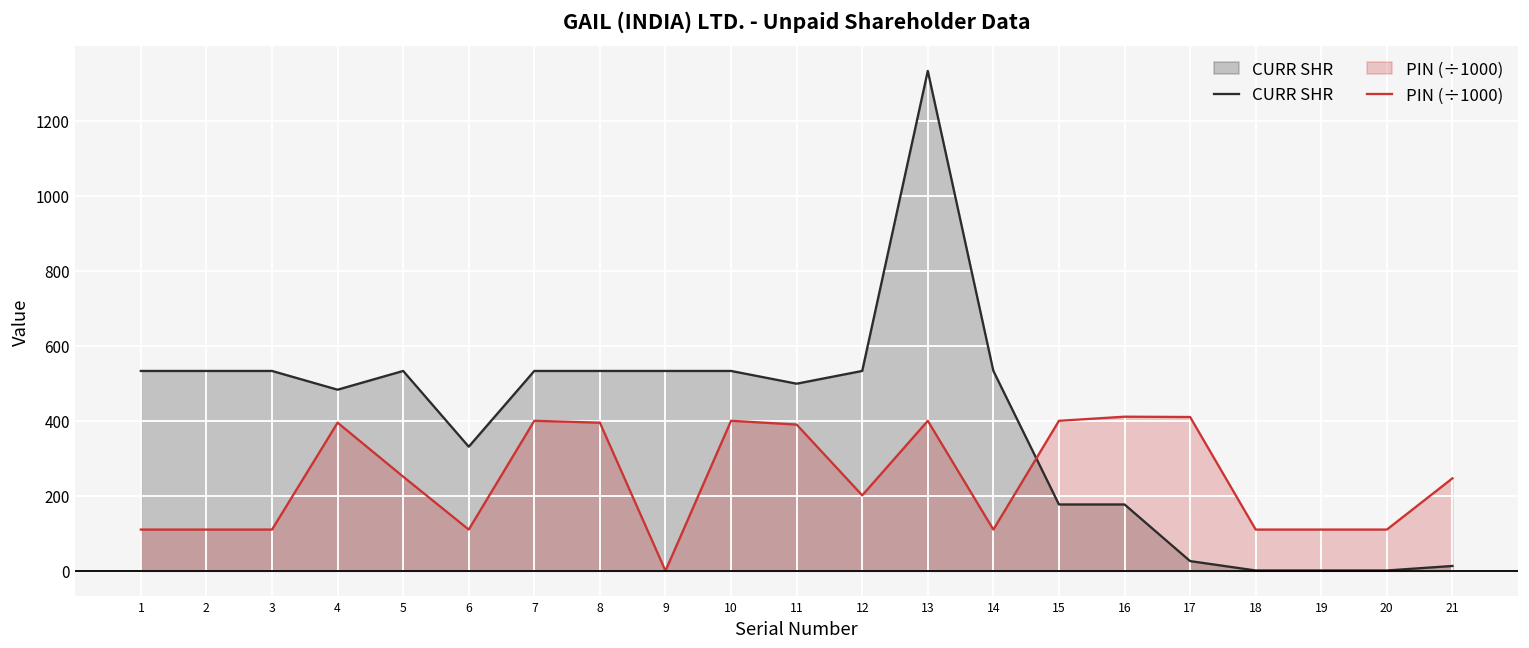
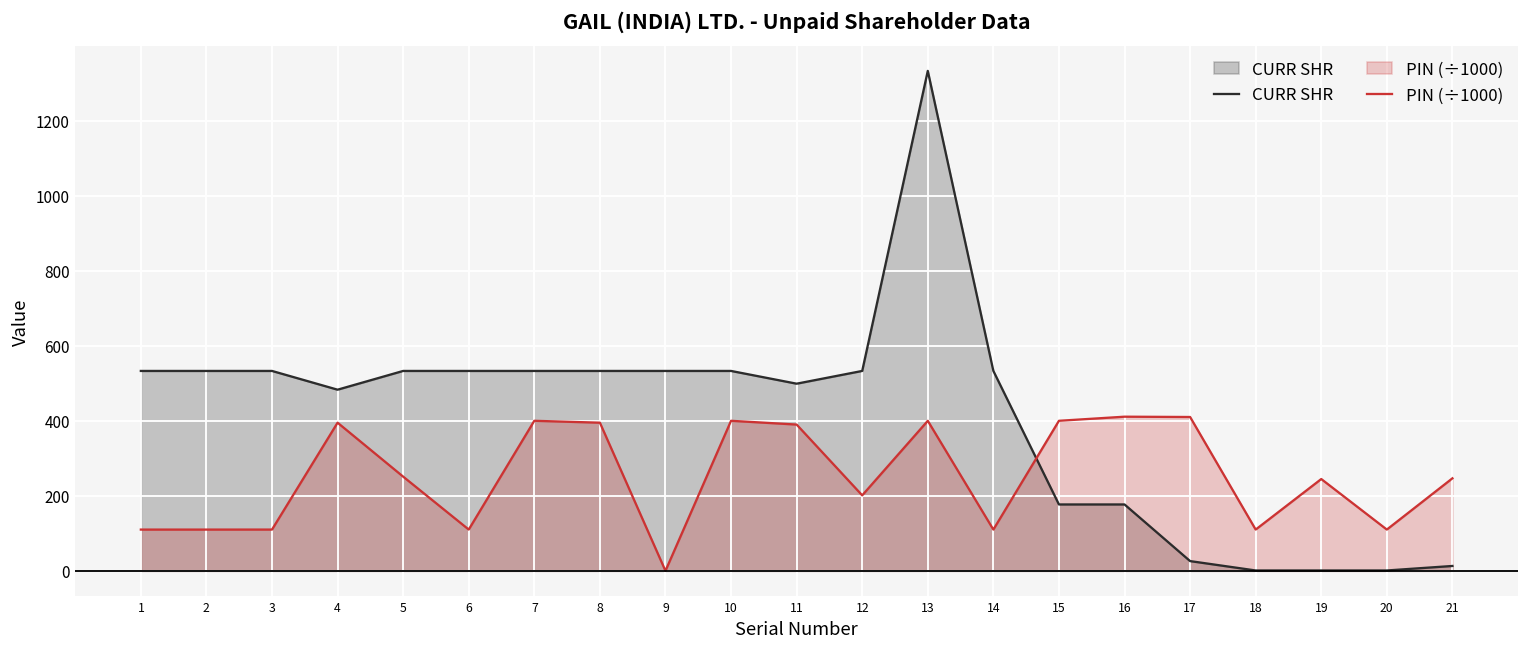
CURR SHR, 6: 330 -> 530
PIN (÷1000), 19: 110 -> 240
